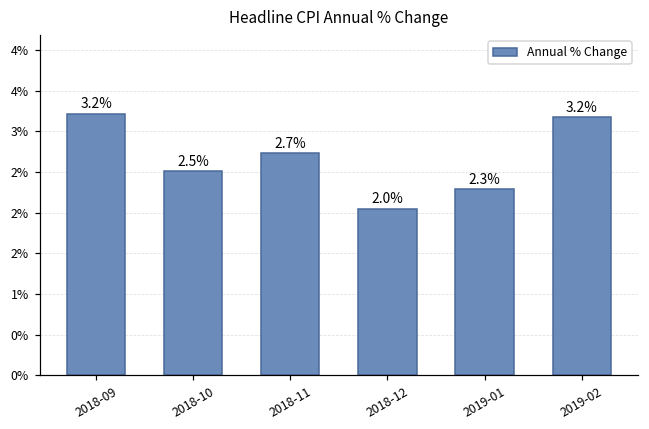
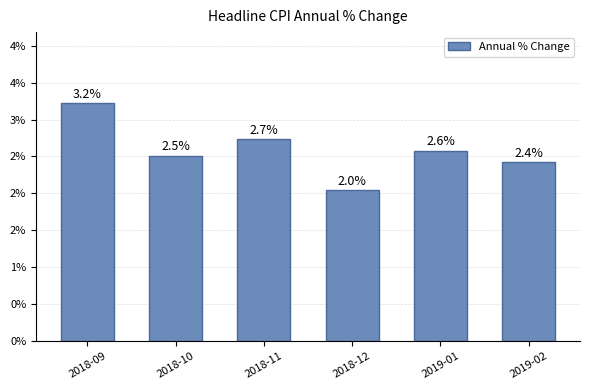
2019-01: 2.3% -> 2.6%
2019-02: 3.2% -> 2.4%
